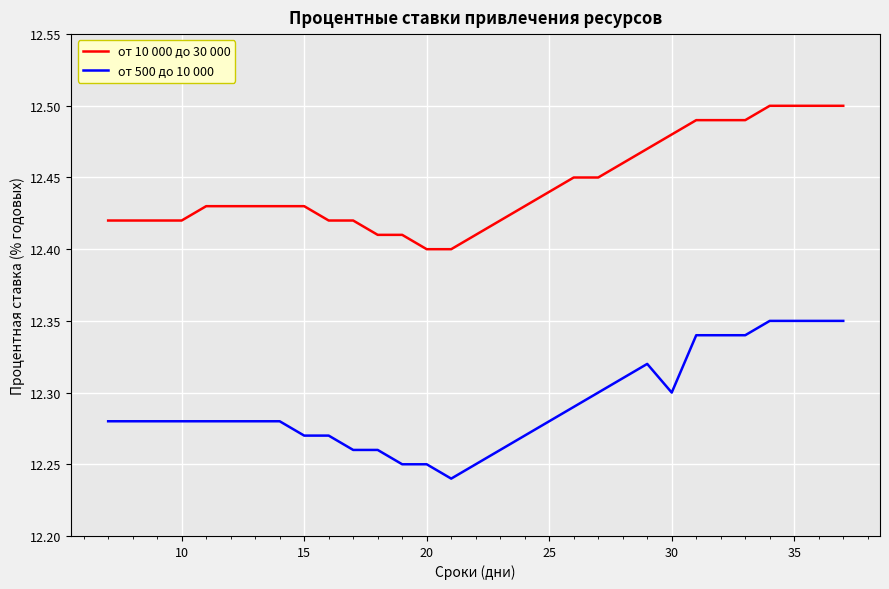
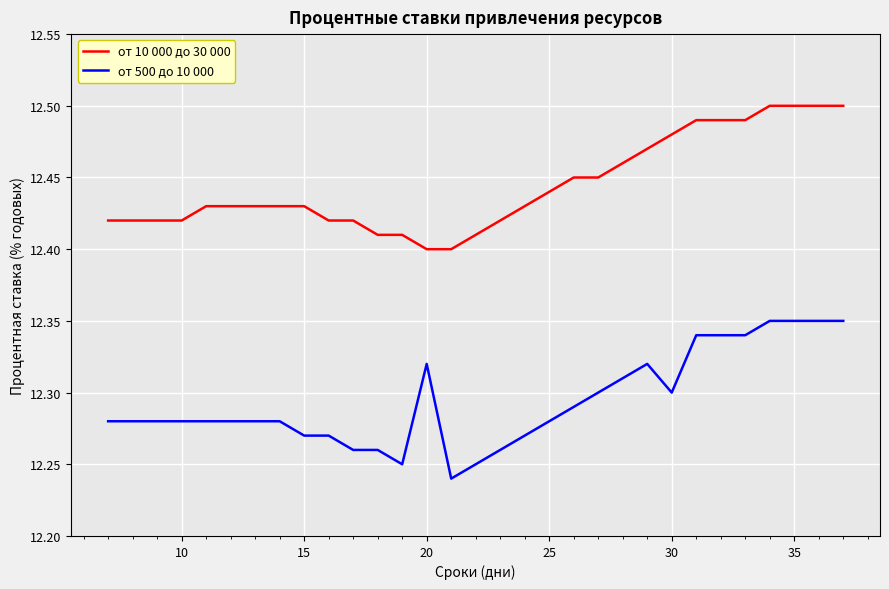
от 500 до 10 000, 20: 12.25 -> 12.32
